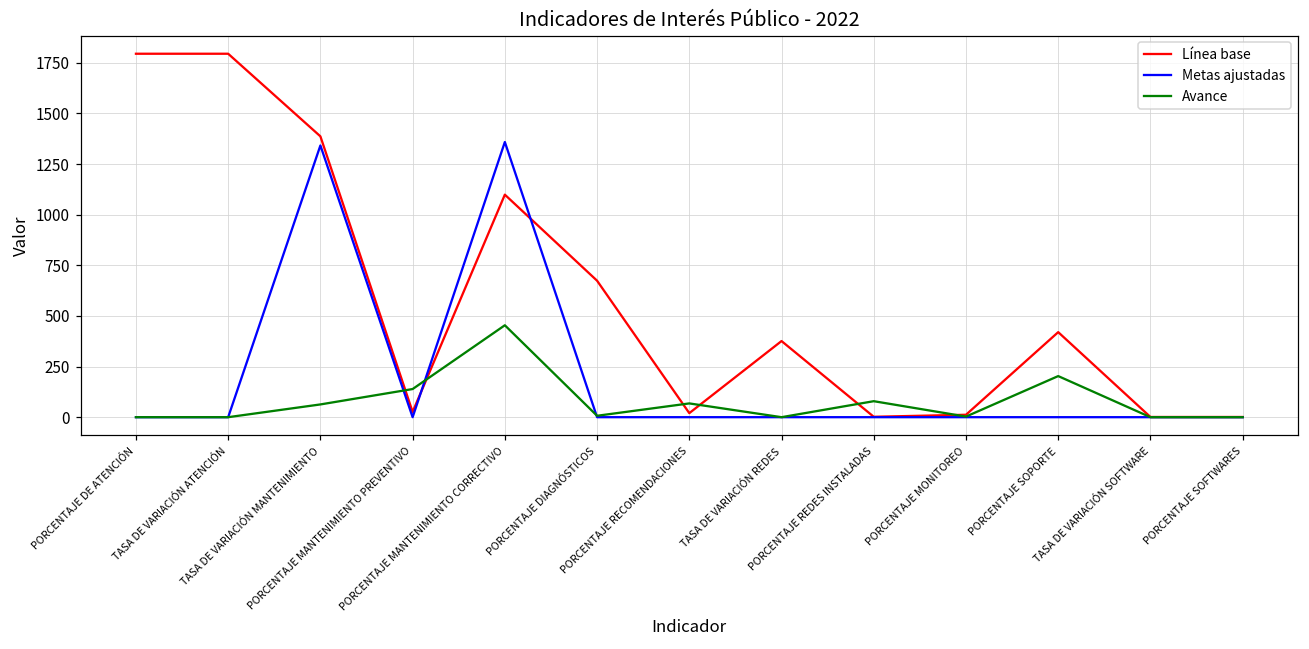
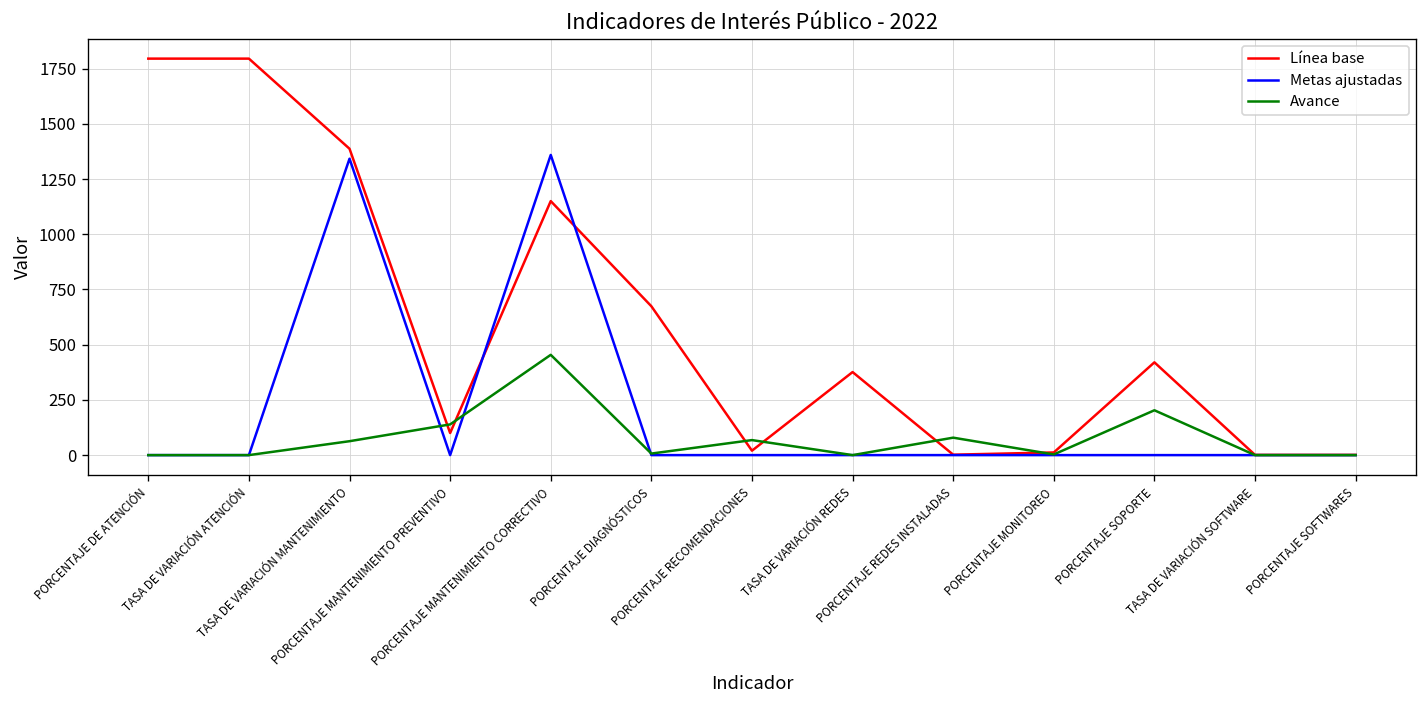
Línea base, PORCENTAJE MANTENIMIENTO PREVENTIVO: 30 -> 100
Línea base, PORCENTAJE MANTENIMIENTO CORRECTIVO: 1100 -> 1150
